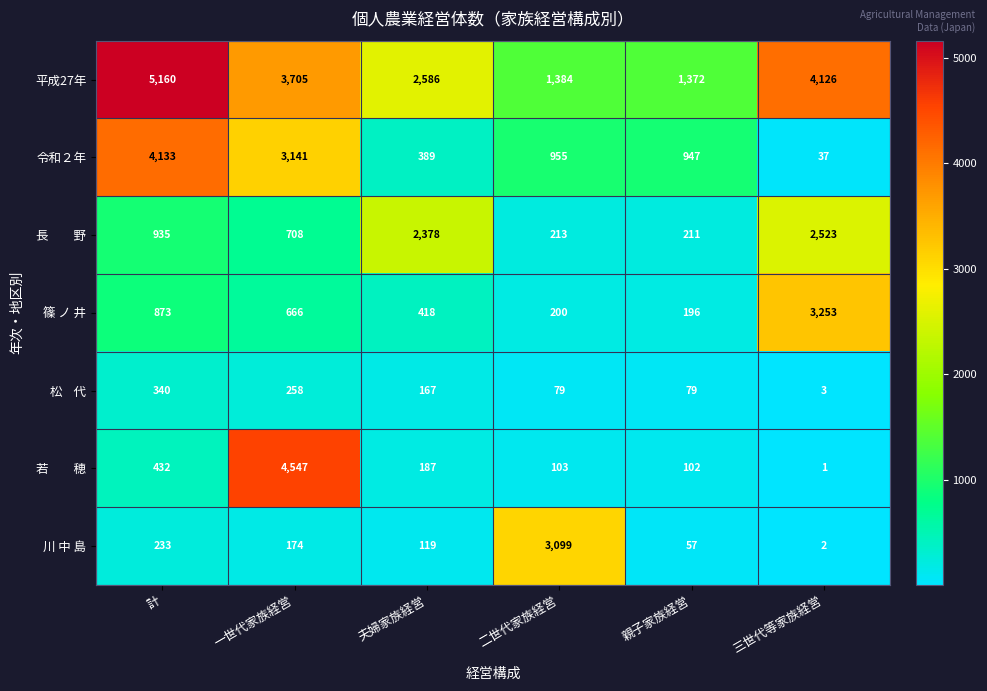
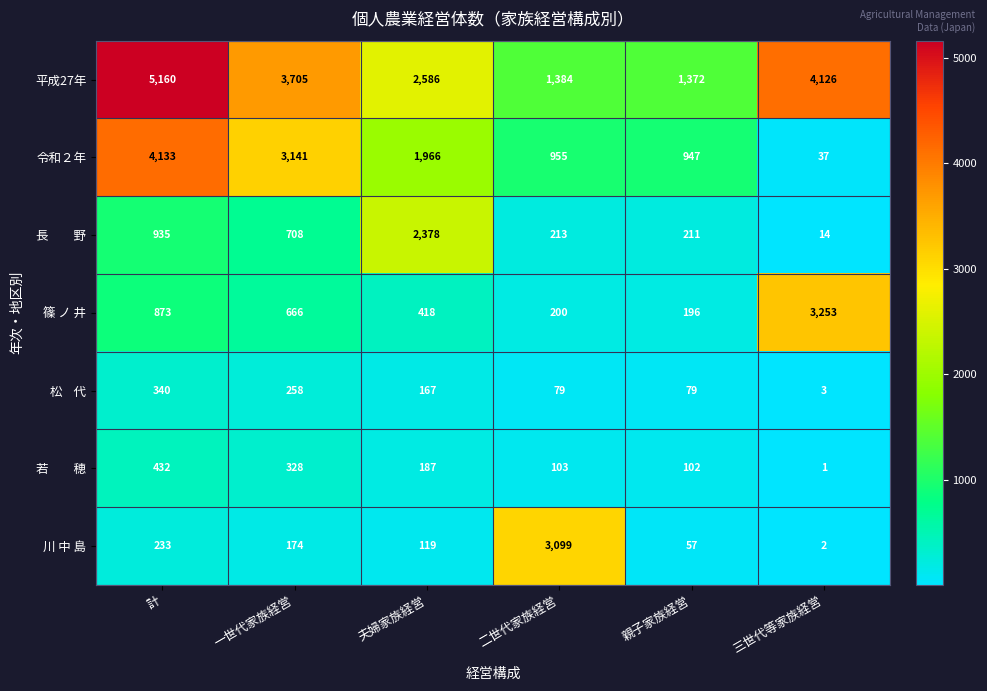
令和２年, 夫婦家族経営: 389 -> 1,966
長 野, 三世代等家族経営: 2,523 -> 14
若 穂, 一世代家族経営: 4,547 -> 328
